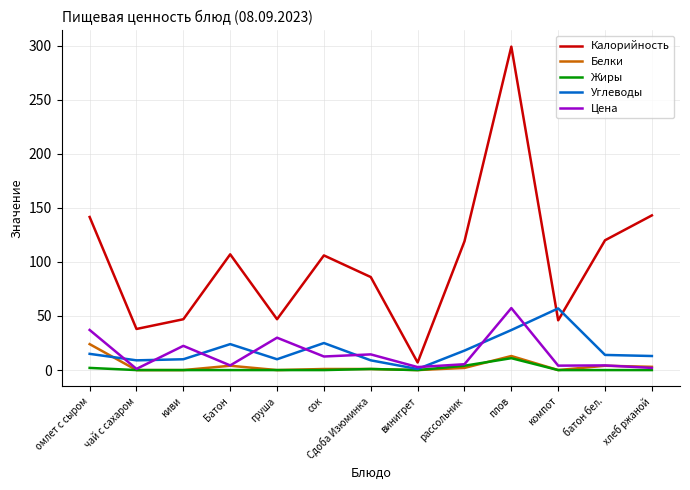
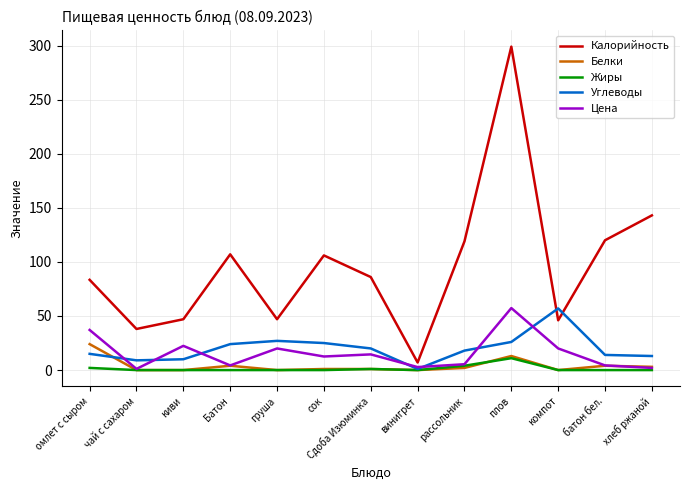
Калорийность, омлет с сыром: 142 -> 83
Углеводы, груша: 10 -> 27
Цена, груша: 30 -> 20
Углеводы, Сдоба Изюминка: 9 -> 20
Углеводы, плов: 37 -> 26
Цена, компот: 4 -> 20
